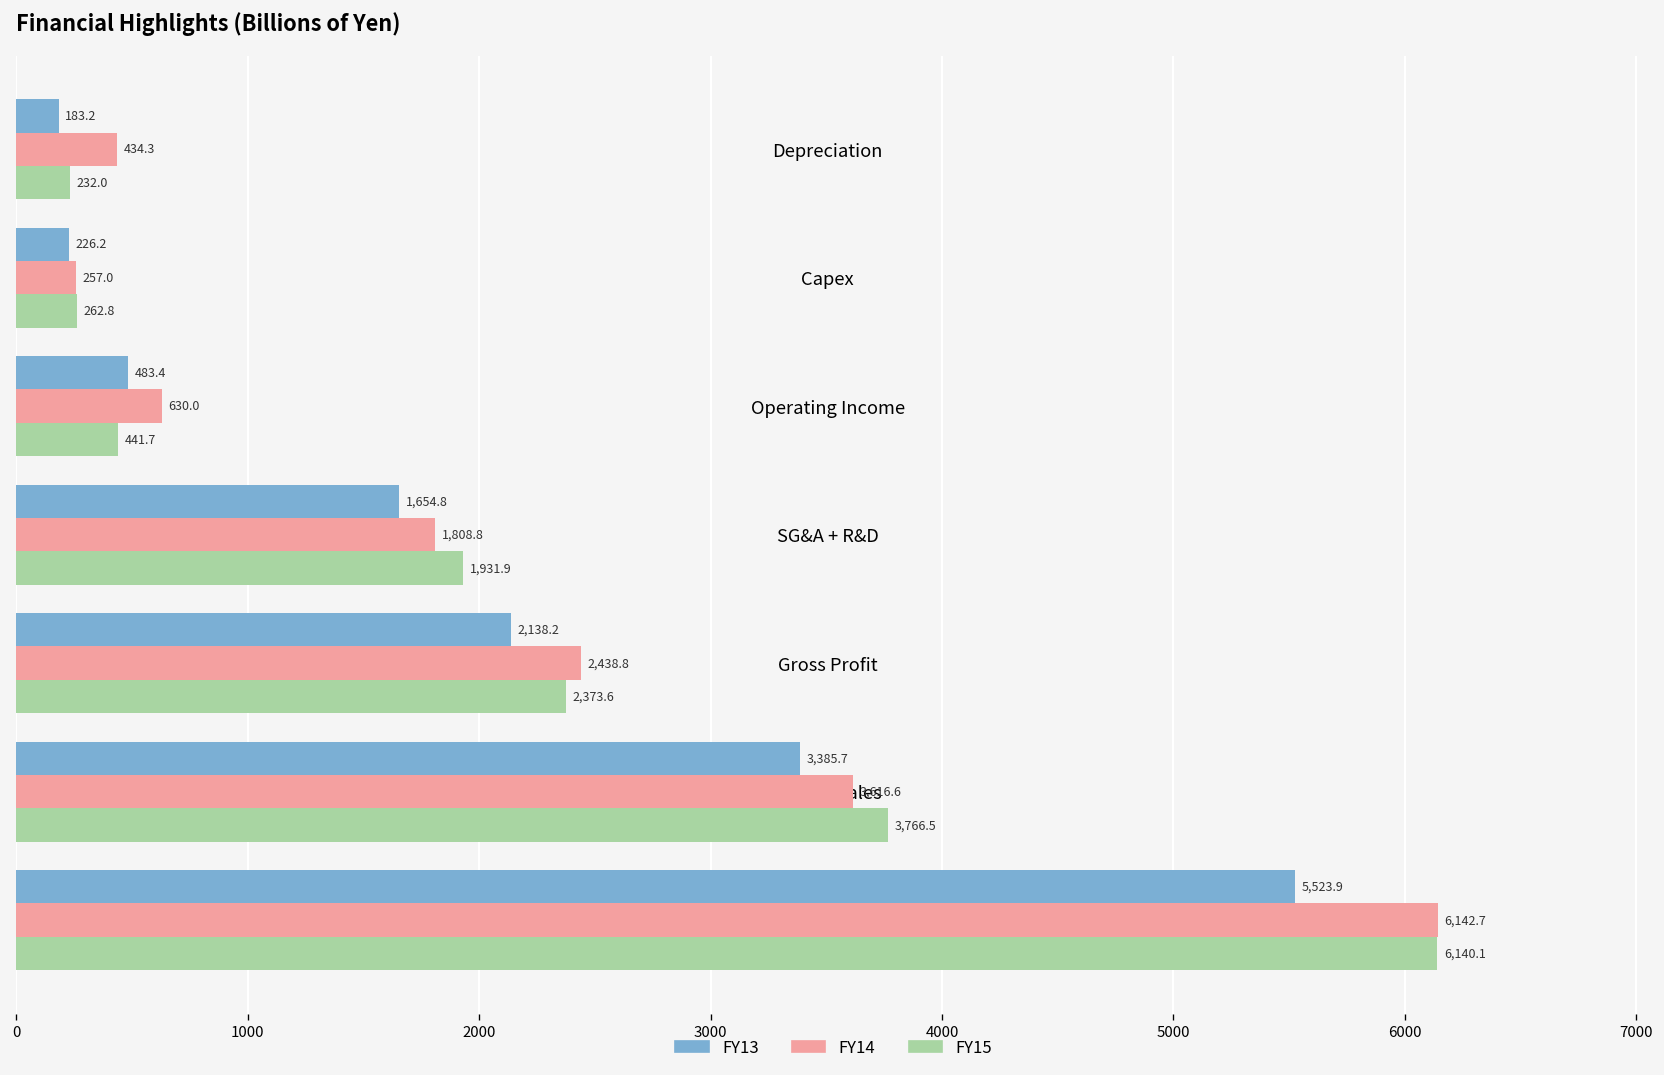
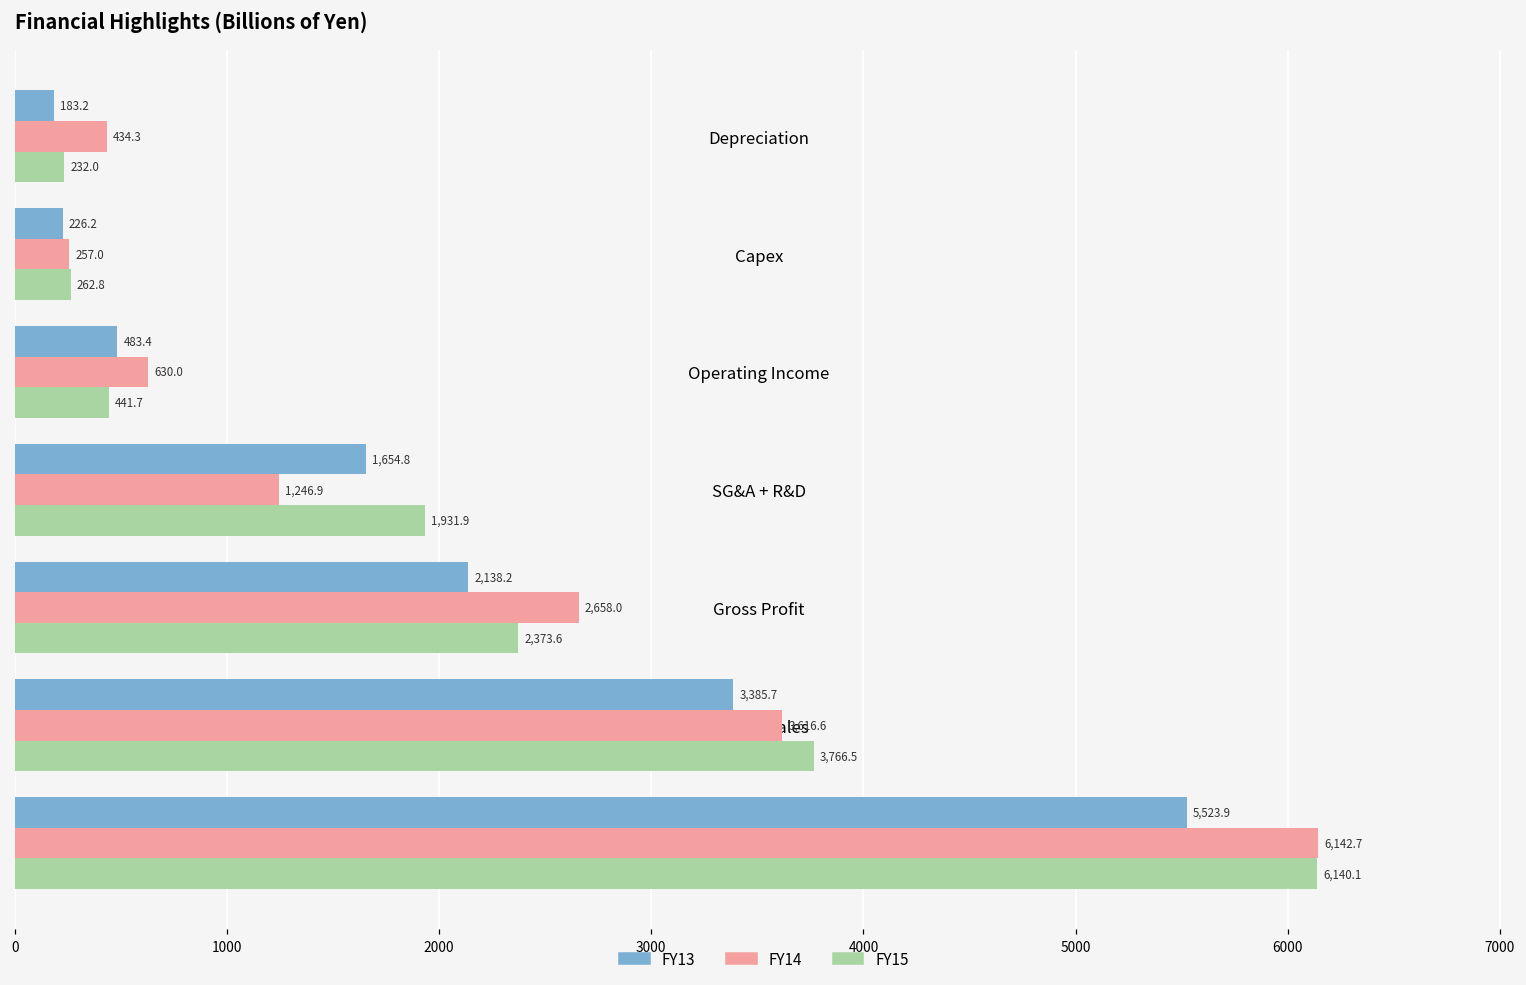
FY14, SG&A + R&D: 1,808.8 -> 1,246.9
FY14, Gross Profit: 2,438.8 -> 2,658.0
